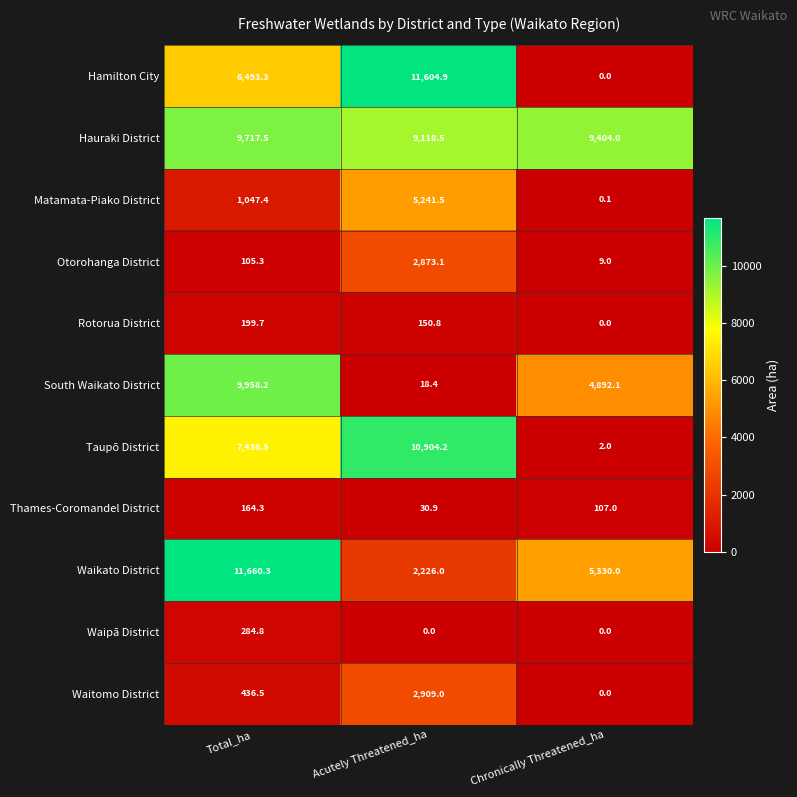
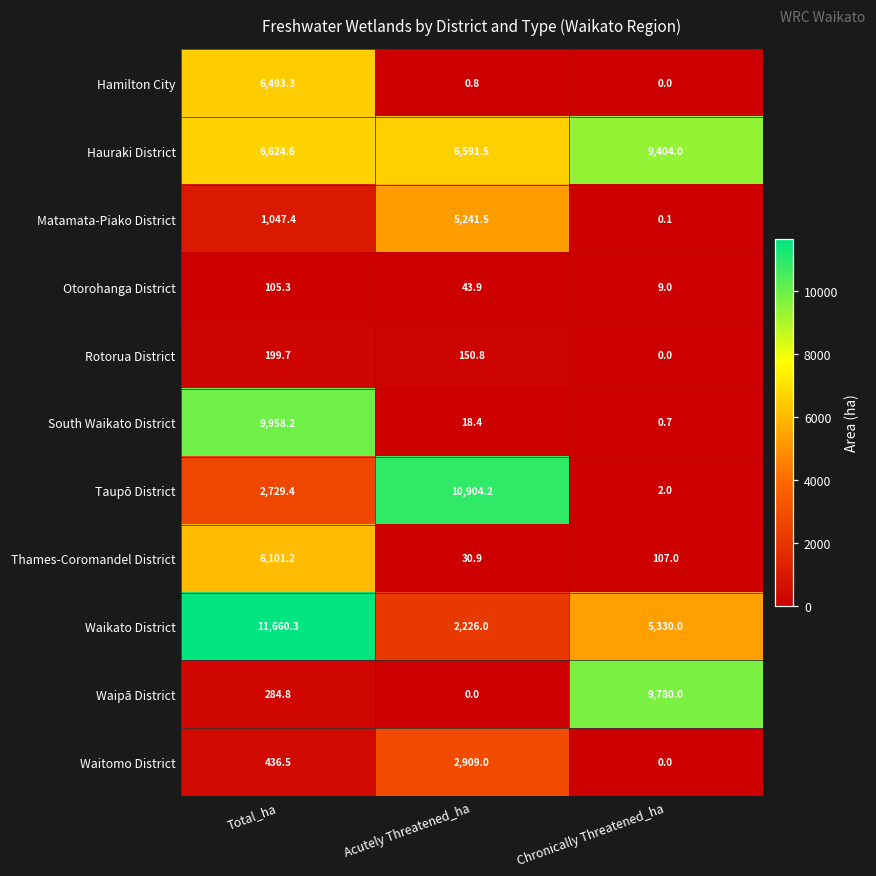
Hamilton City, Acutely Threatened_ha: 11,604.9 -> 0.8
Hauraki District, Total_ha: 9,717.5 -> 6,624.6
Hauraki District, Acutely Threatened_ha: 9,118.5 -> 6,591.5
Otorohanga District, Acutely Threatened_ha: 2,873.1 -> 43.9
South Waikato District, Chronically Threatened_ha: 4,892.1 -> 0.7
Taupō District, Total_ha: 7,436.5 -> 2,729.4
Thames-Coromandel District, Total_ha: 164.3 -> 6,101.2
Waipā District, Chronically Threatened_ha: 0.0 -> 9,780.0
